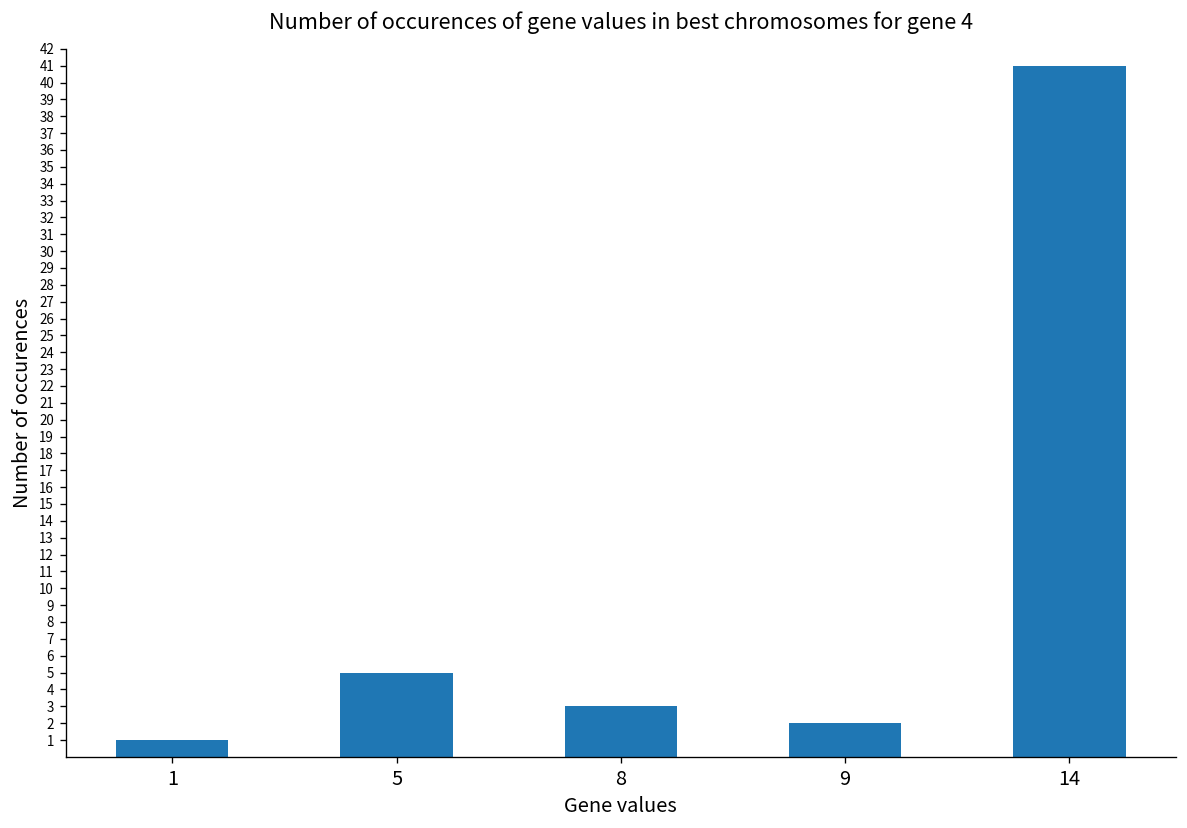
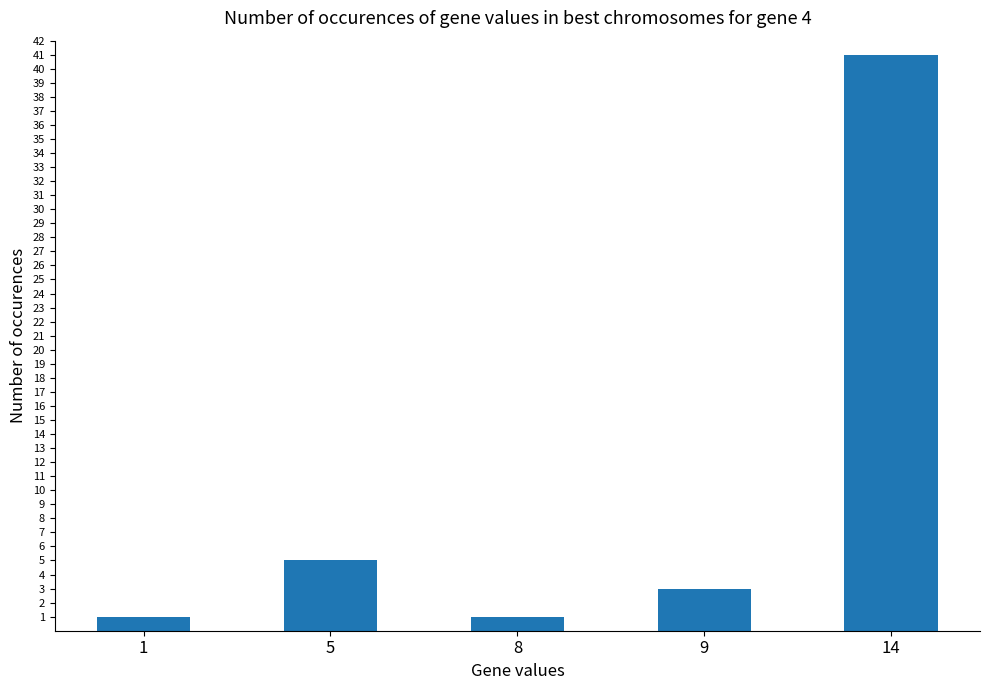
8: 3 -> 1
9: 2 -> 3
